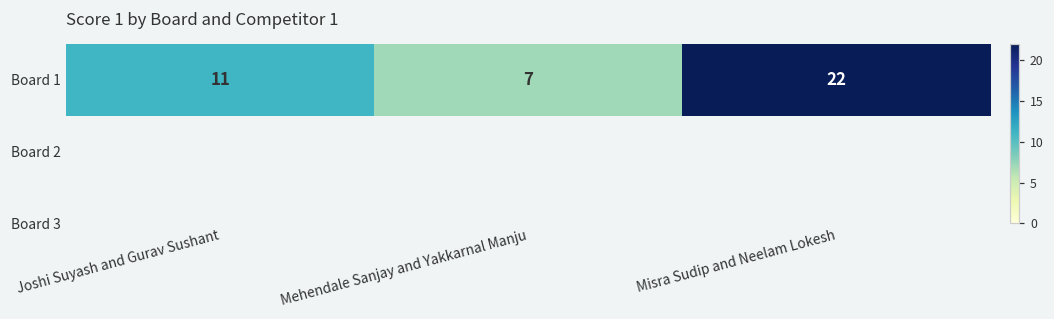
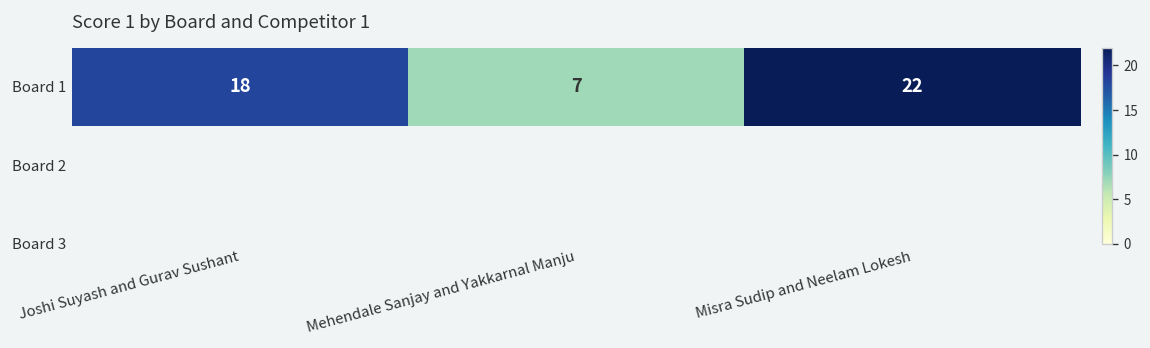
Board 1, Joshi Suyash and Gurav Sushant: 11 -> 18
